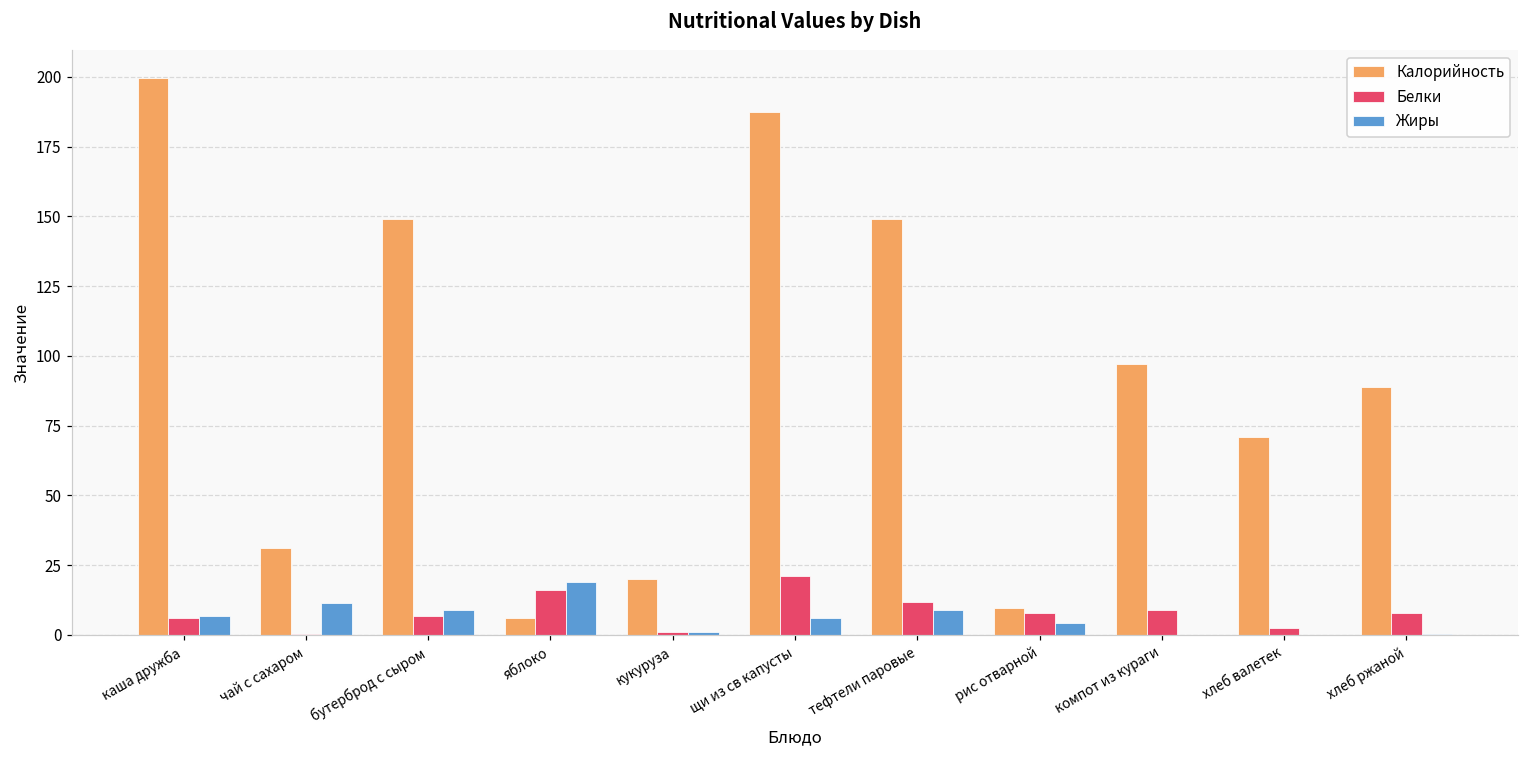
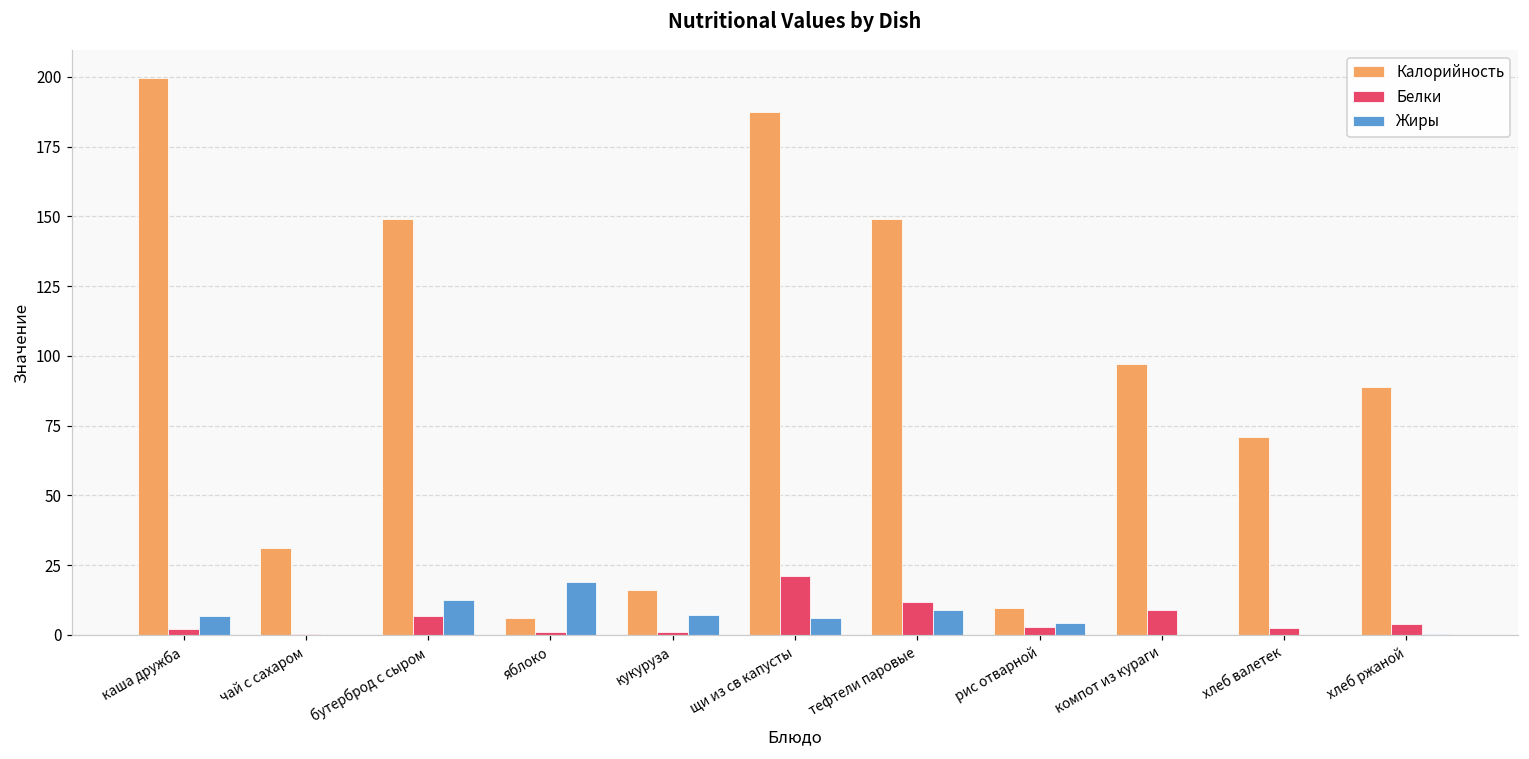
Белки, каша дружба: 6 -> 2
Жиры, чай с сахаром: 11 -> 0
Жиры, бутерброд с сыром: 9 -> 12
Белки, яблоко: 16 -> 1
Калорийность, кукуруза: 20 -> 16
Жиры, кукуруза: 1 -> 7
Белки, рис отварной: 8 -> 3
Белки, хлеб ржаной: 8 -> 4
